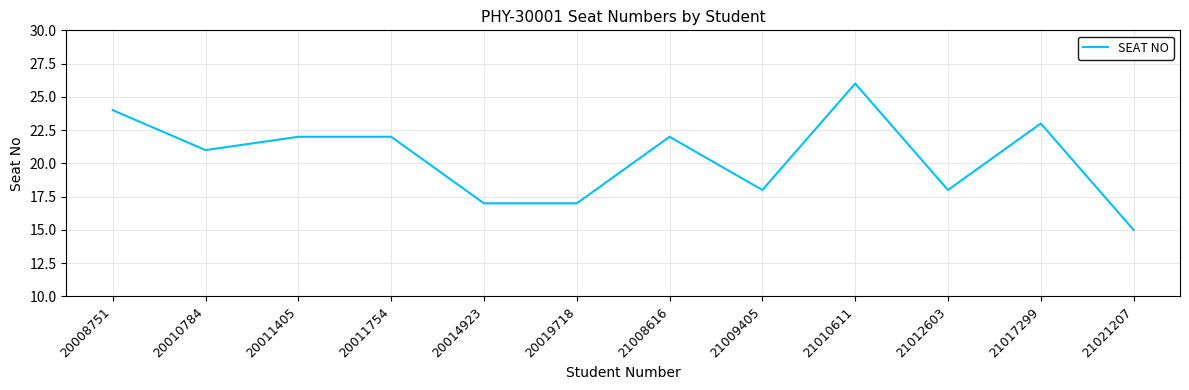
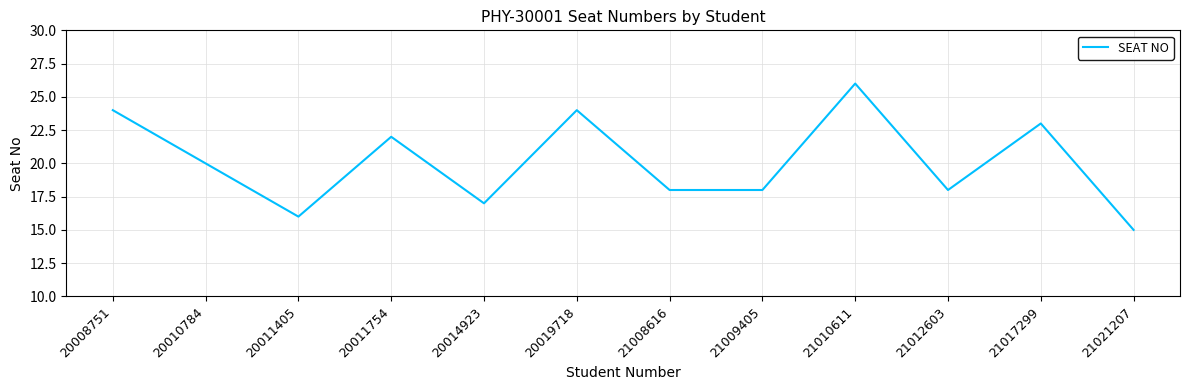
20010784: 21 -> 20
20011405: 22 -> 16
20019718: 17 -> 24
21008616: 22 -> 18
